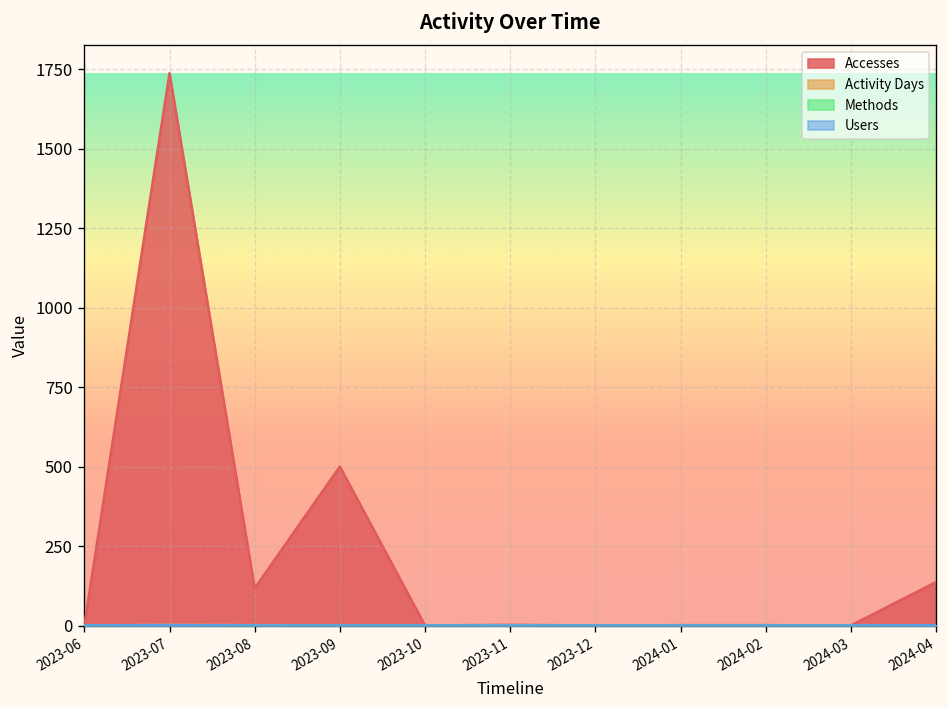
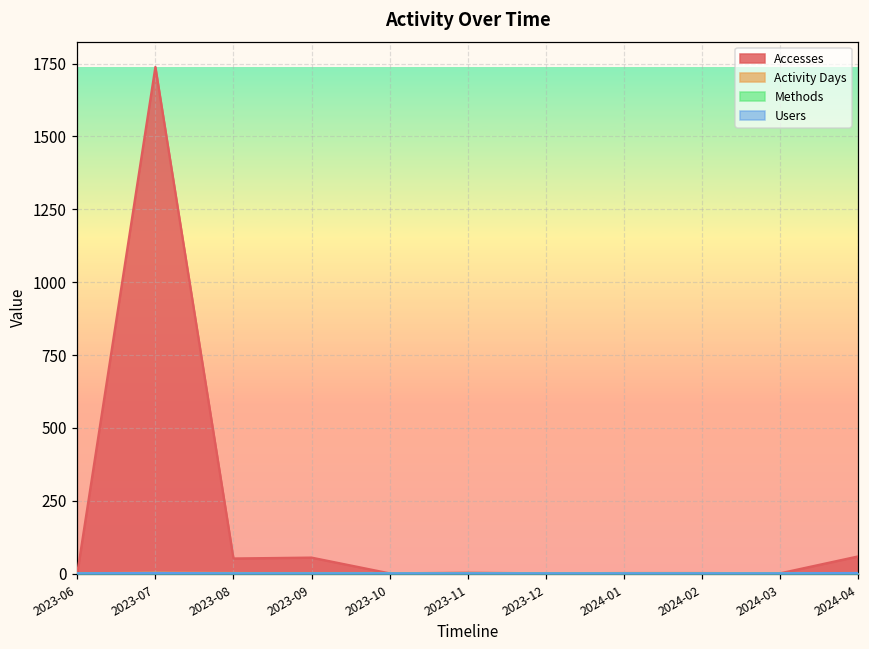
Accesses, 2023-08: 120 -> 50
Accesses, 2023-09: 500 -> 60
Accesses, 2024-04: 140 -> 60
